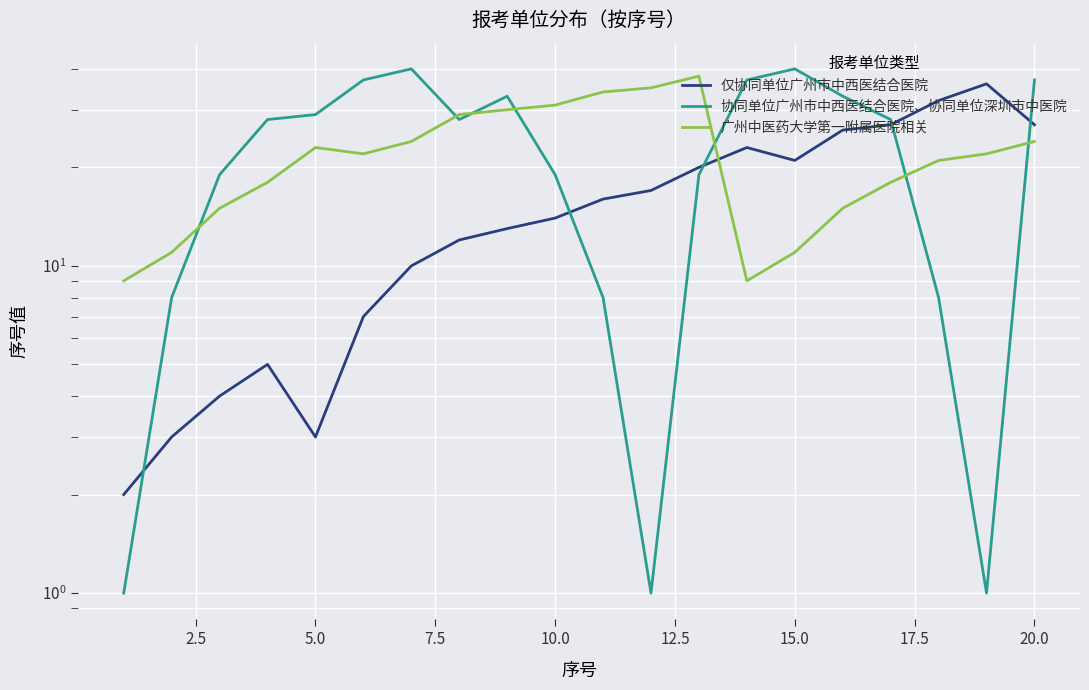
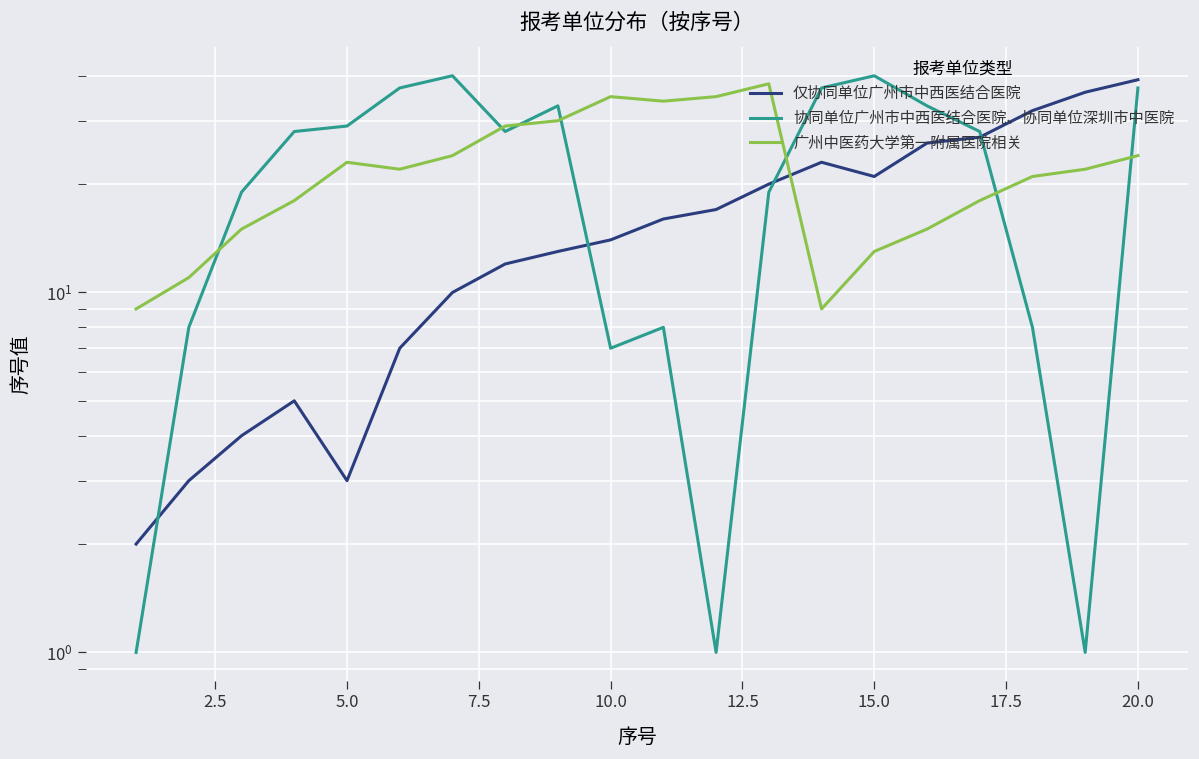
协同单位广州市中西医结合医院、协同单位深圳市中医院, 10.0: 19 -> 7
广州中医药大学第一附属医院相关, 10.0: 31 -> 35
广州中医药大学第一附属医院相关, 15.0: 11 -> 13
仅协同单位广州市中西医结合医院, 20.0: 27 -> 39
